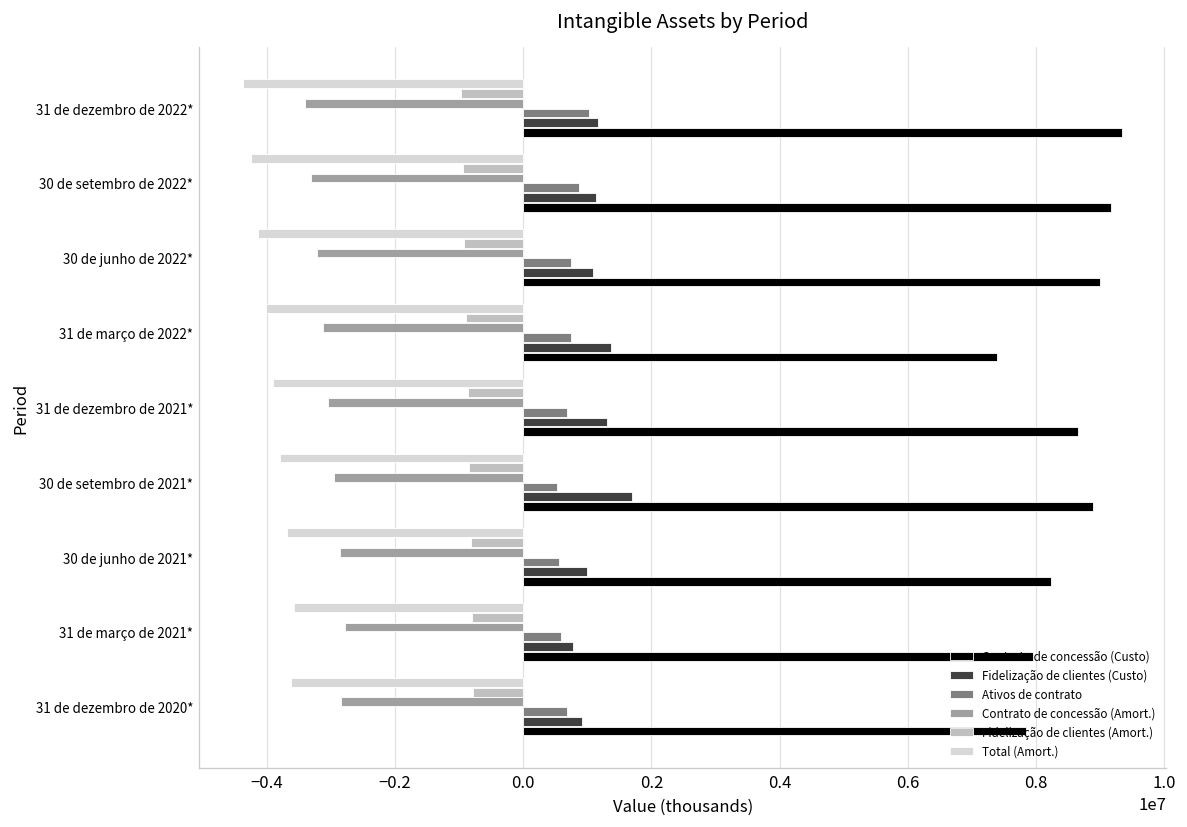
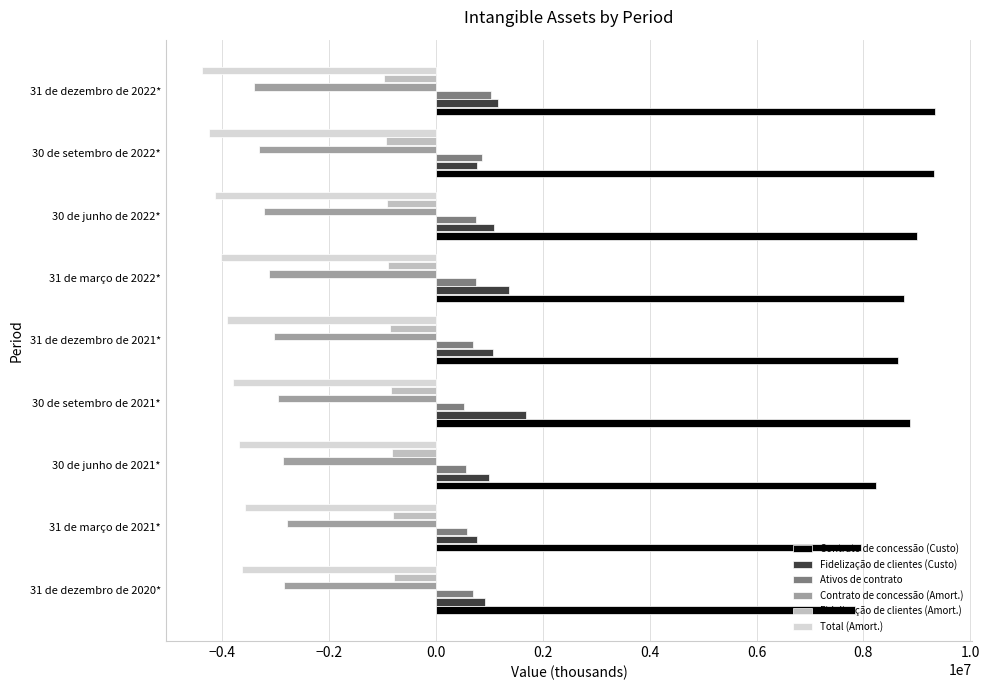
Fidelização de clientes (Custo), 30 de setembro de 2022*: 1100000 -> 800000
Contrato de concessão (Custo), 30 de setembro de 2022*: 9200000 -> 9300000
Contrato de concessão (Custo), 31 de março de 2022*: 7400000 -> 8800000
Fidelização de clientes (Custo), 31 de dezembro de 2021*: 1300000 -> 1100000
